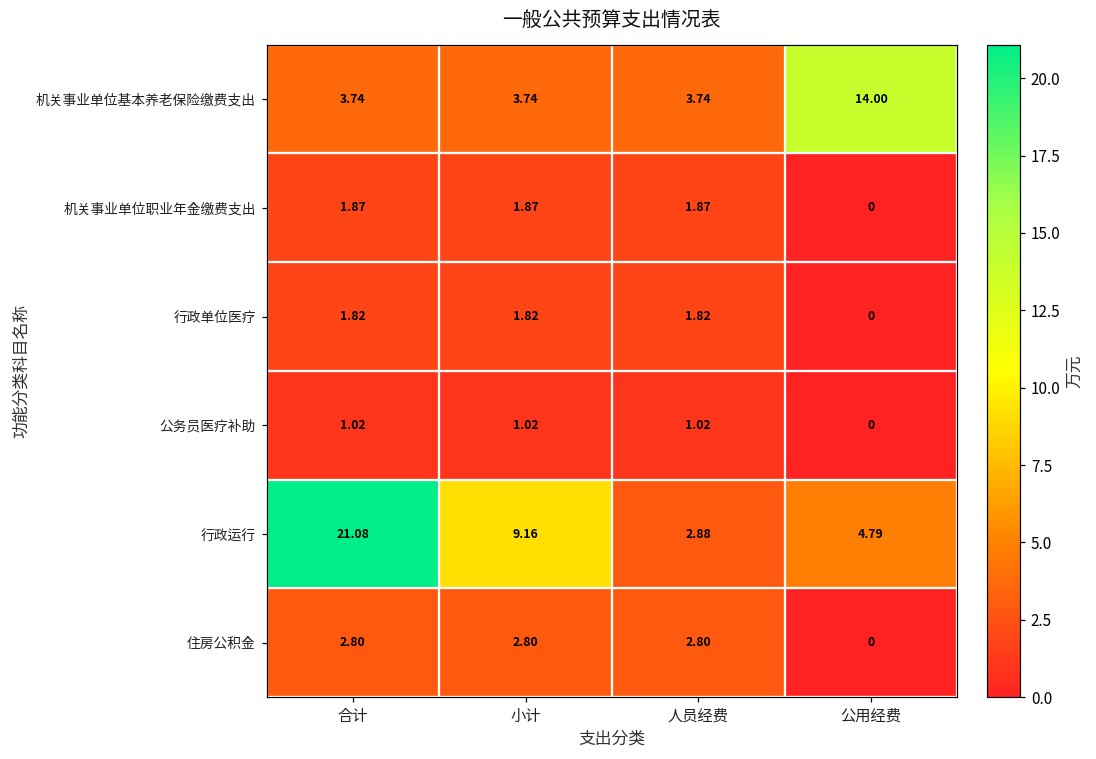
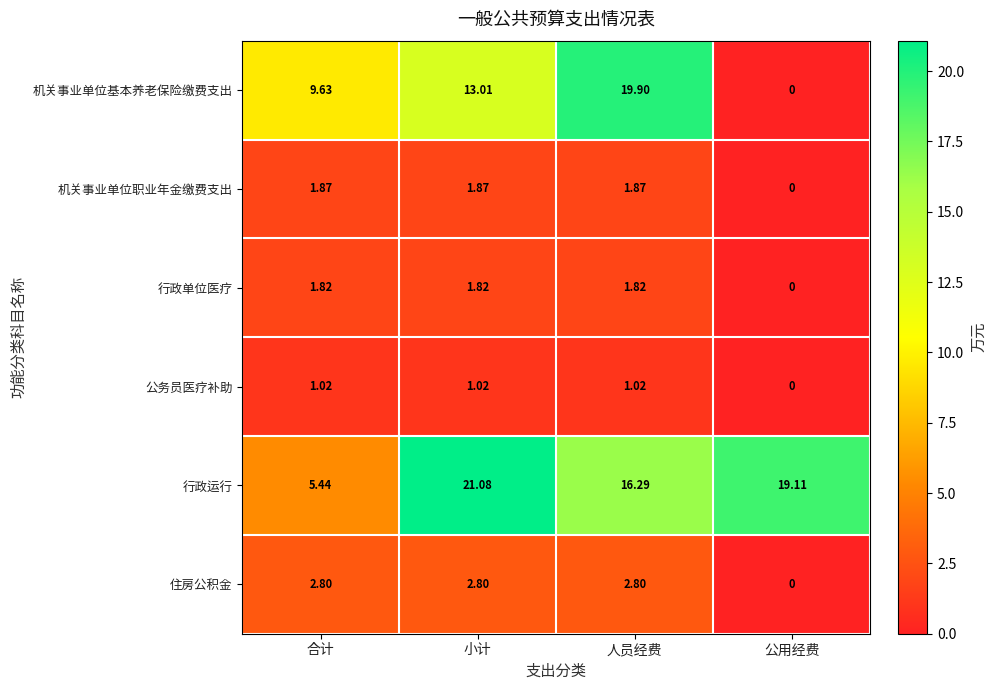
机关事业单位基本养老保险缴费支出, 合计: 3.74 -> 9.63
机关事业单位基本养老保险缴费支出, 小计: 3.74 -> 13.01
机关事业单位基本养老保险缴费支出, 人员经费: 3.74 -> 19.90
机关事业单位基本养老保险缴费支出, 公用经费: 14.00 -> 0
行政运行, 合计: 21.08 -> 5.44
行政运行, 小计: 9.16 -> 21.08
行政运行, 人员经费: 2.88 -> 16.29
行政运行, 公用经费: 4.79 -> 19.11
